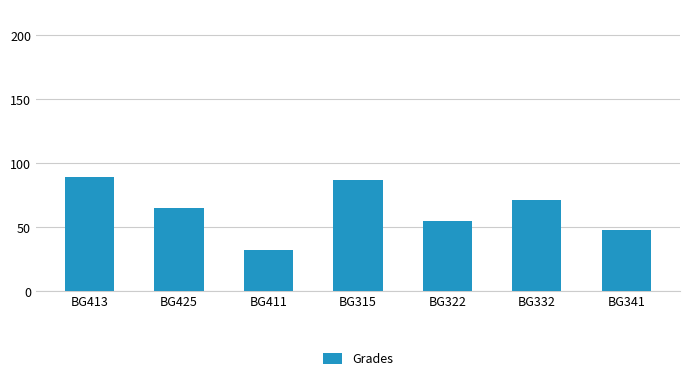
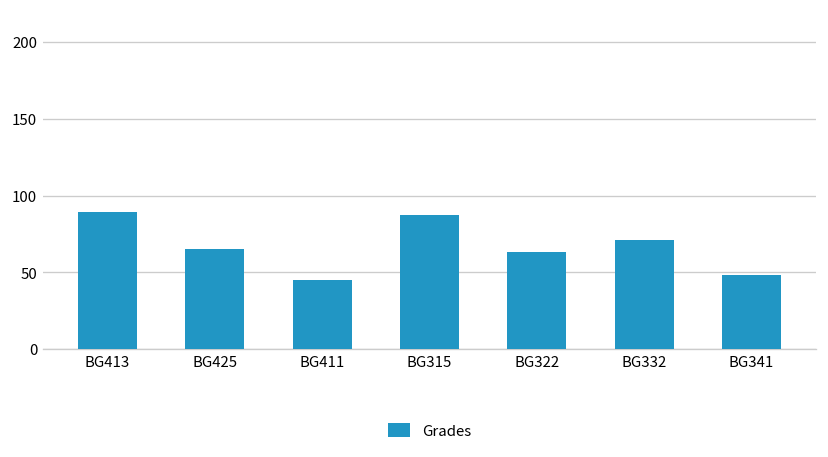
BG411: 32 -> 45
BG322: 55 -> 63
